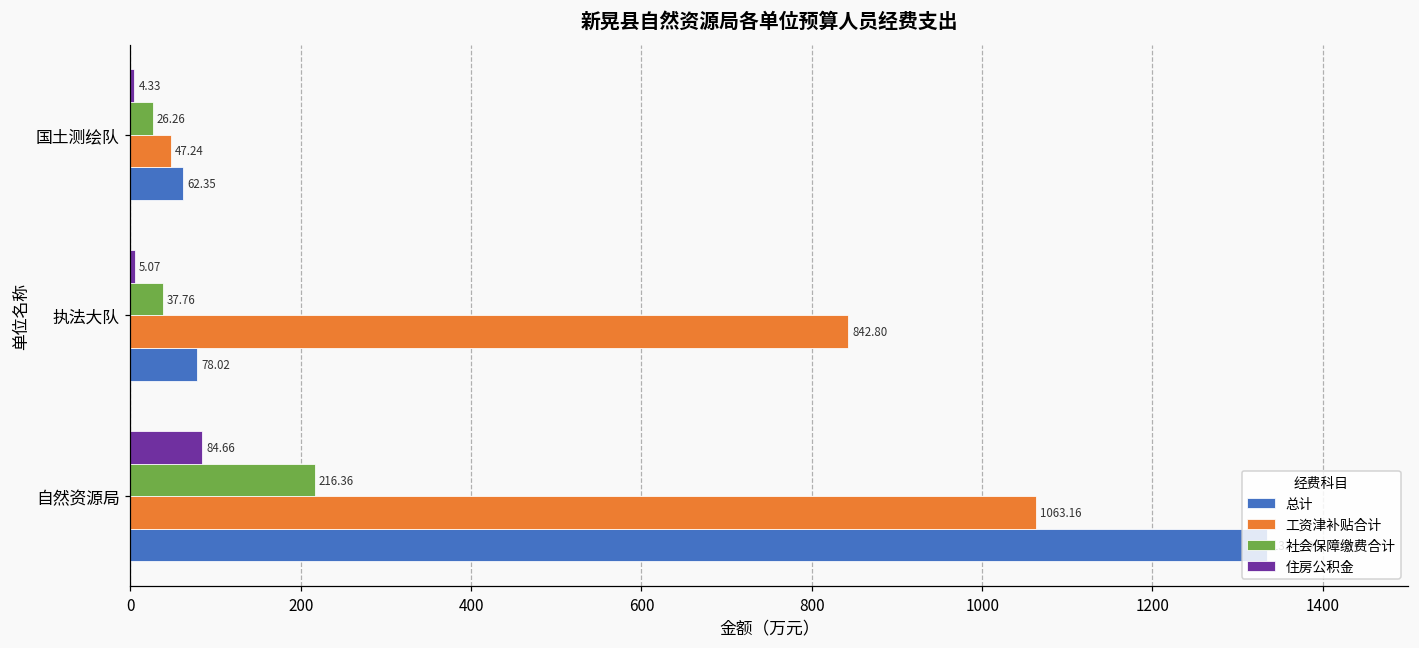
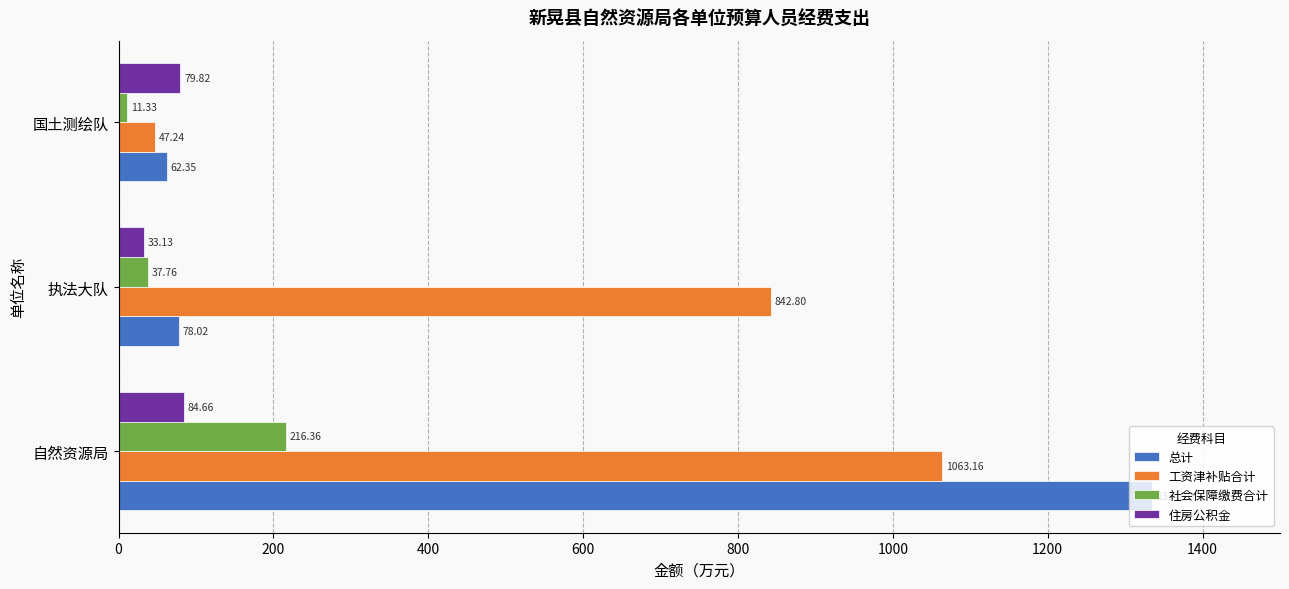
住房公积金, 国土测绘队: 4.33 -> 79.82
社会保障缴费合计, 国土测绘队: 26.26 -> 11.33
住房公积金, 执法大队: 5.07 -> 33.13
